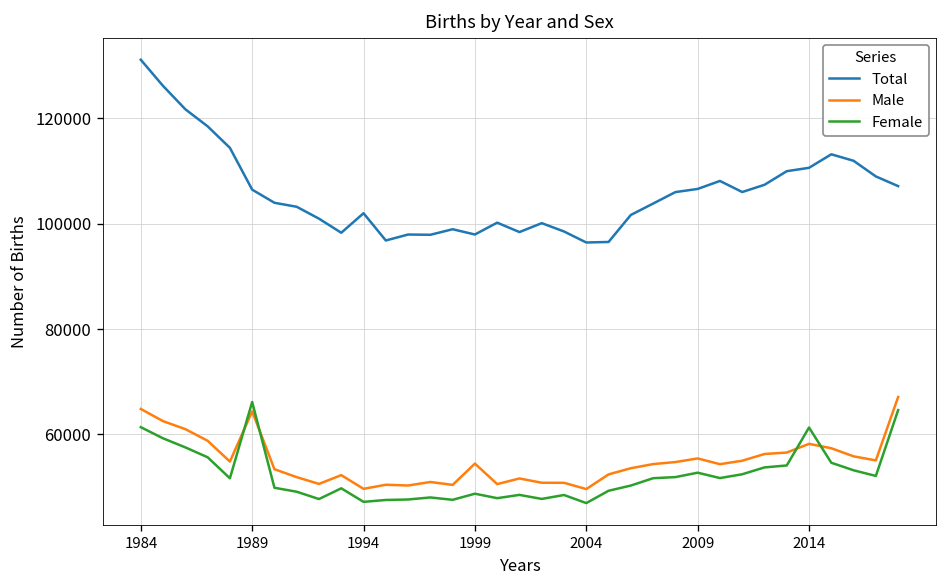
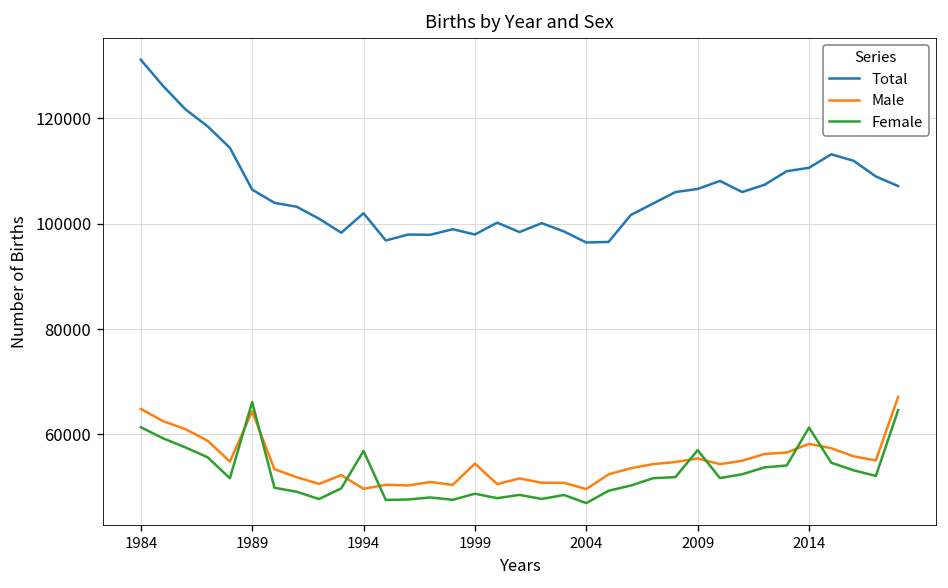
Female, 1994: 47000 -> 57000
Female, 2009: 53000 -> 57000
